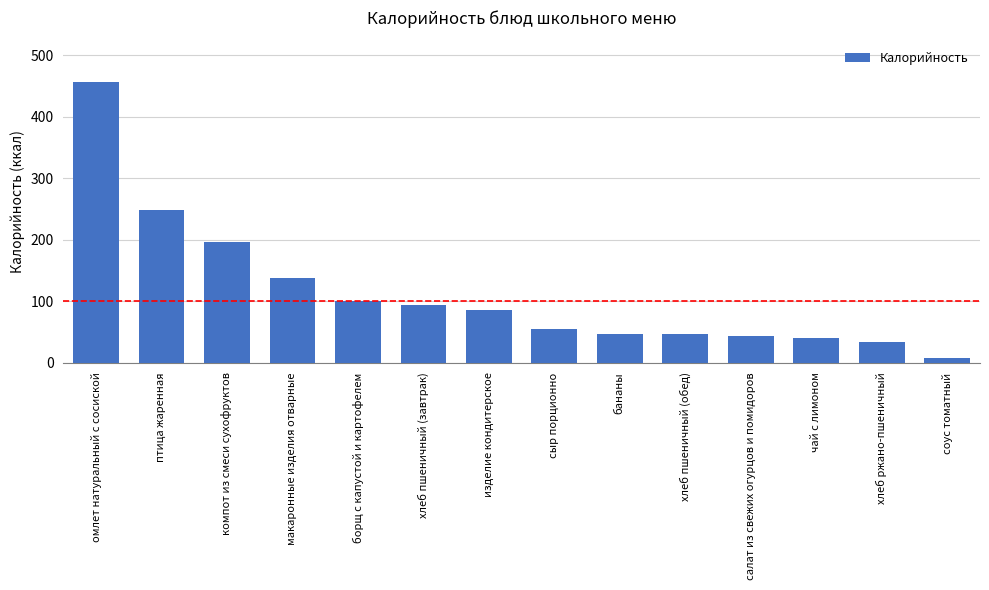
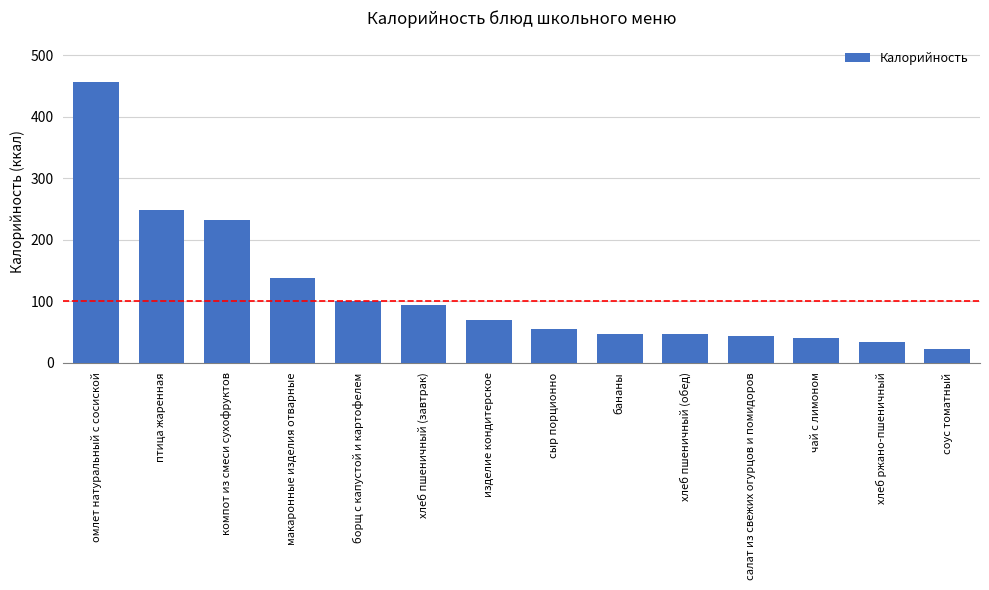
компот из смеси сухофруктов: 200 -> 230
изделие кондитерское: 90 -> 70
соус томатный: 10 -> 20
